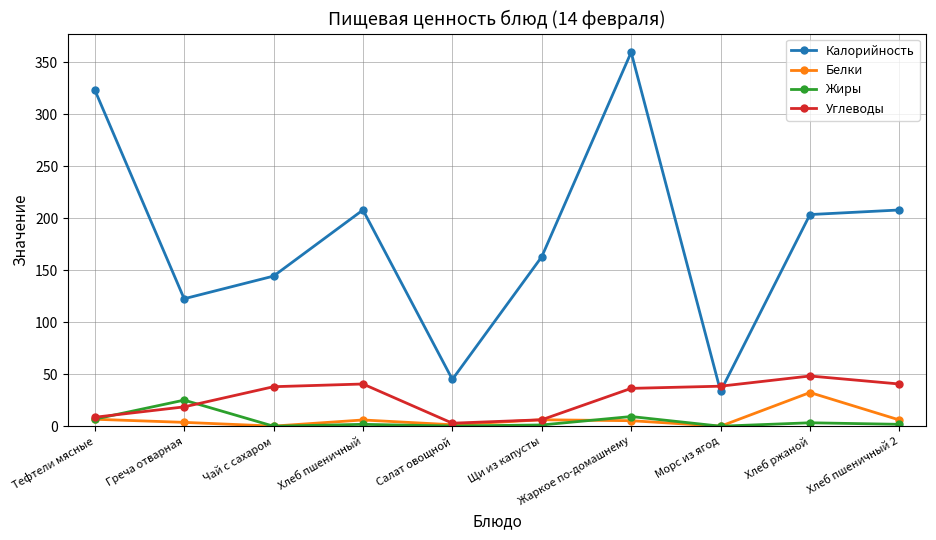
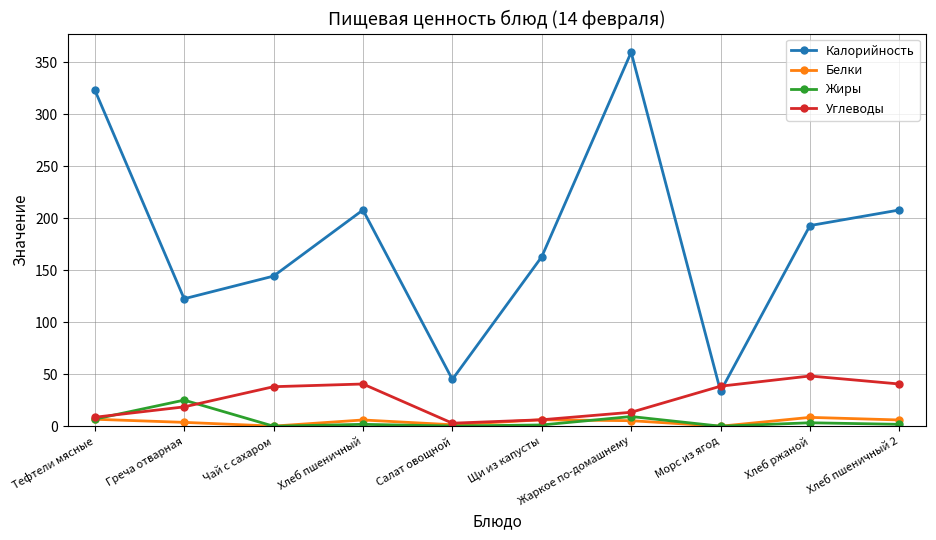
Углеводы, Жаркое по-домашнему: 36 -> 13
Калорийность, Хлеб ржаной: 204 -> 193
Белки, Хлеб ржаной: 32 -> 9
